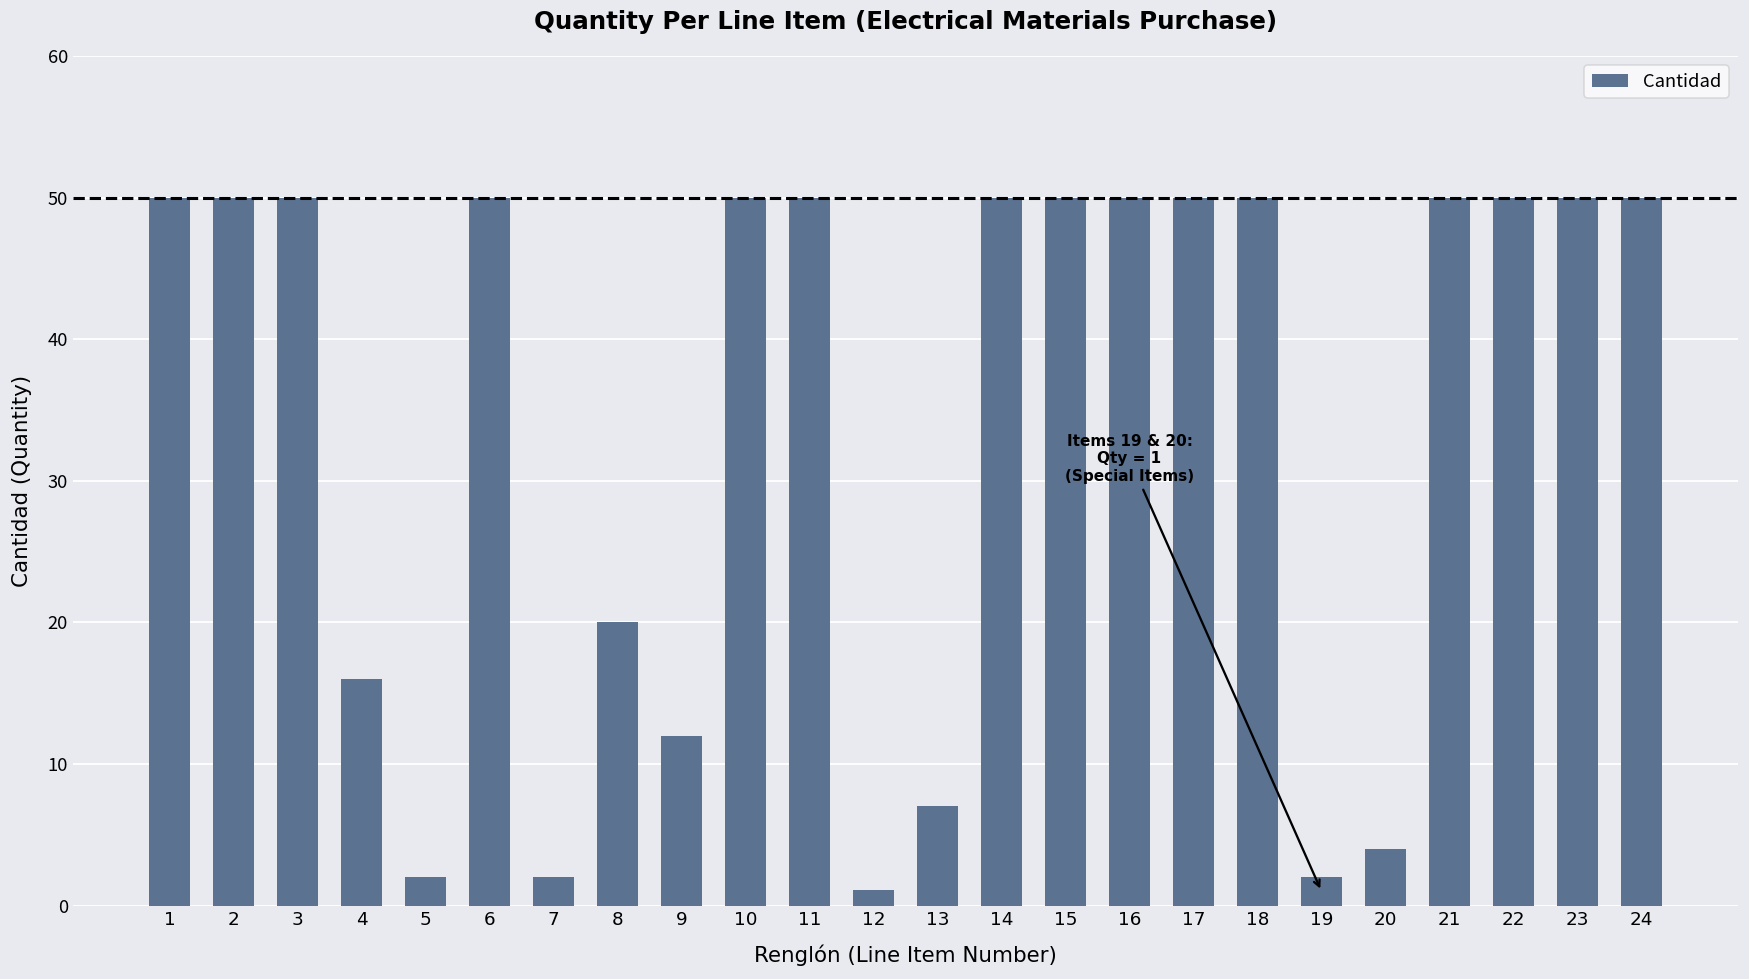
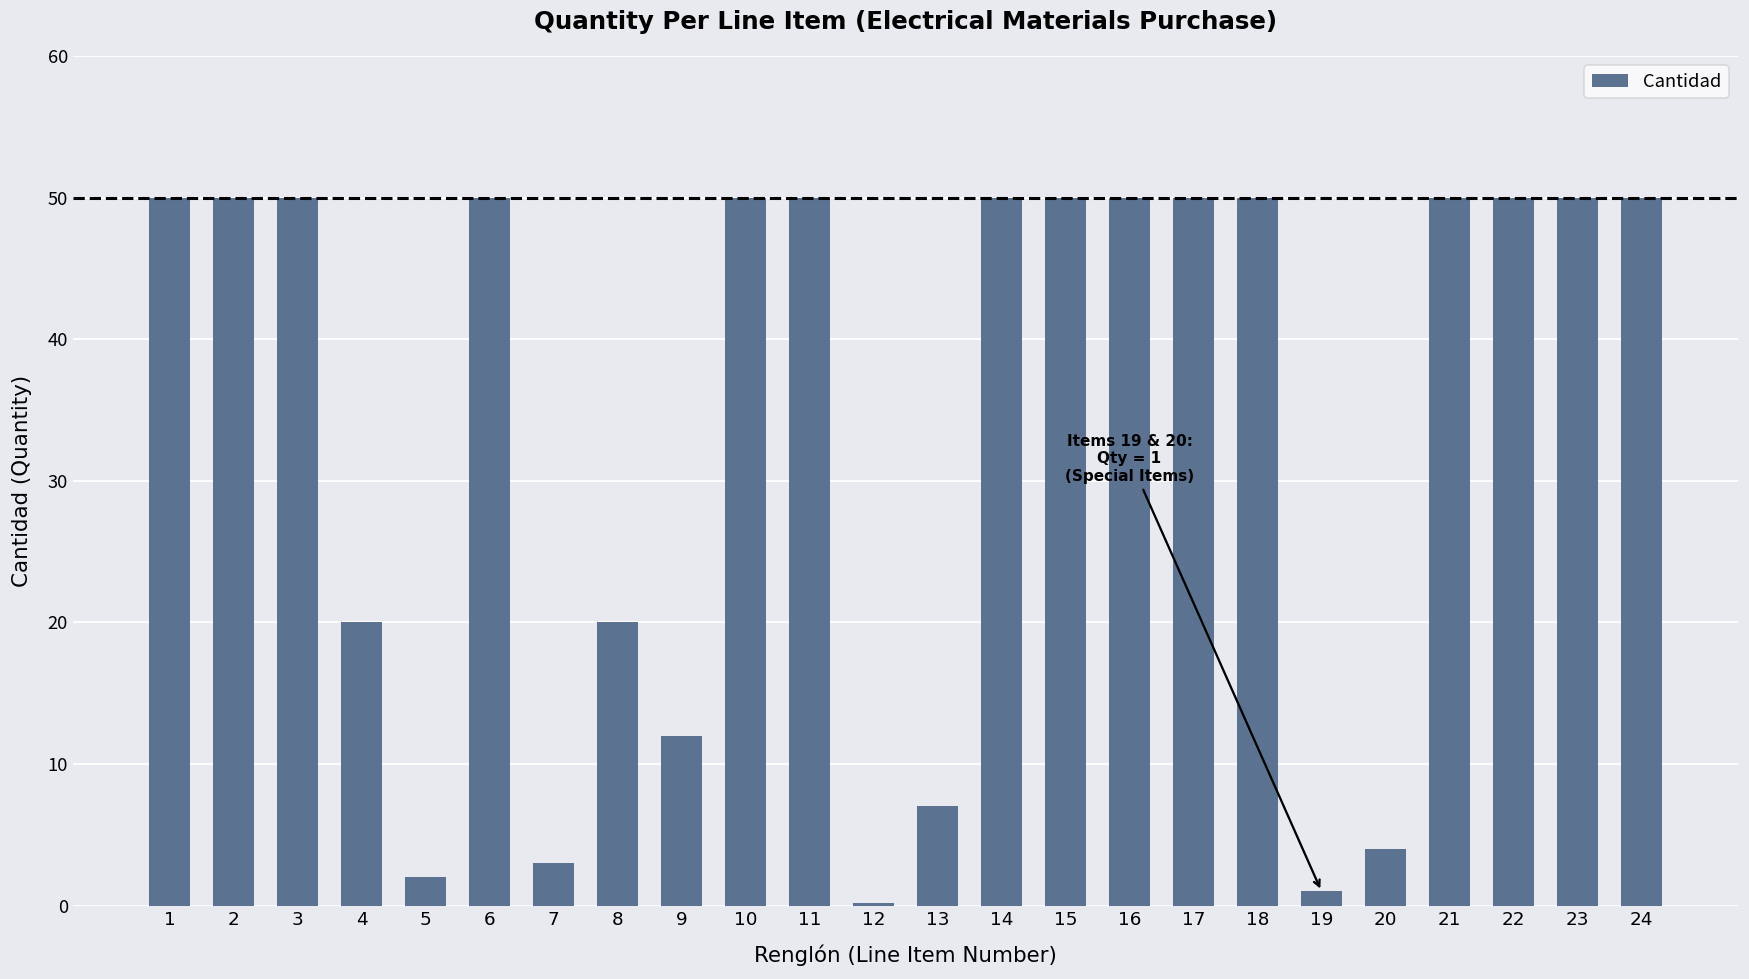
4: 16 -> 20
7: 2 -> 3
12: 1.1 -> 0.2
19: 2 -> 1
